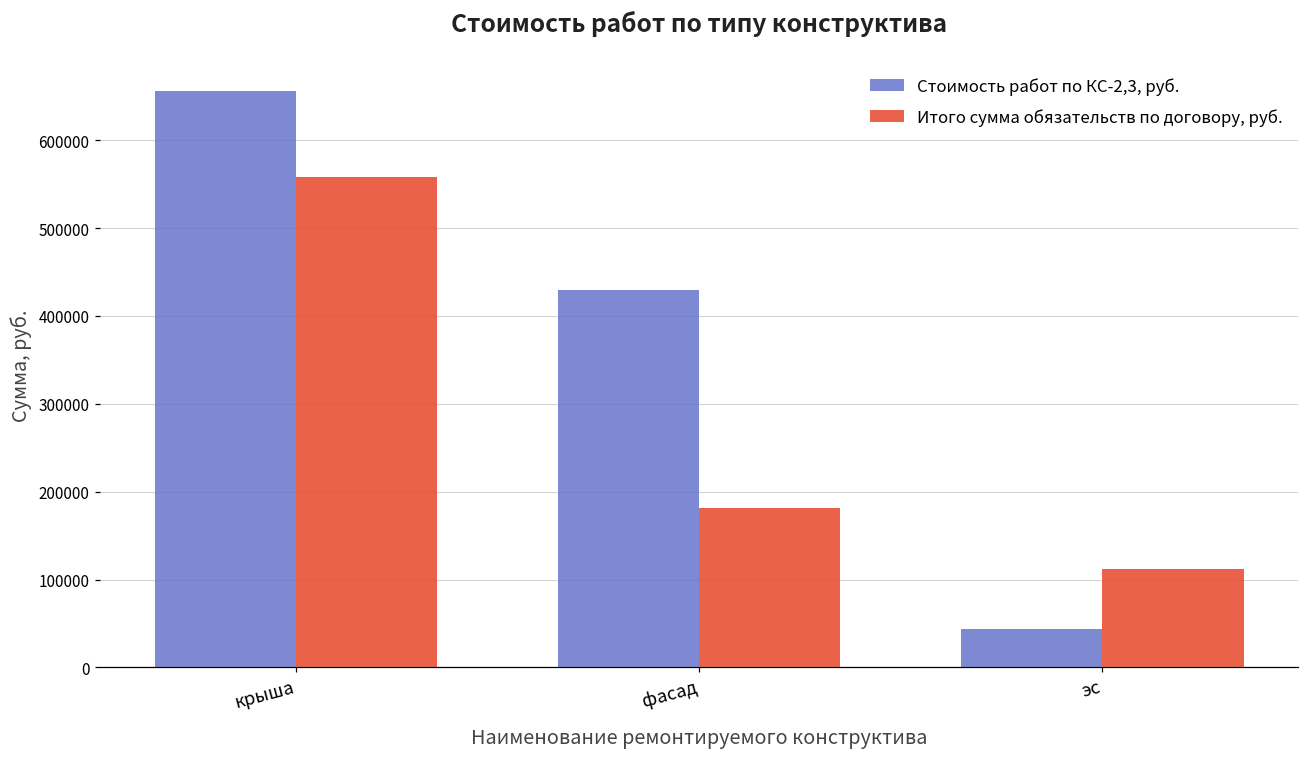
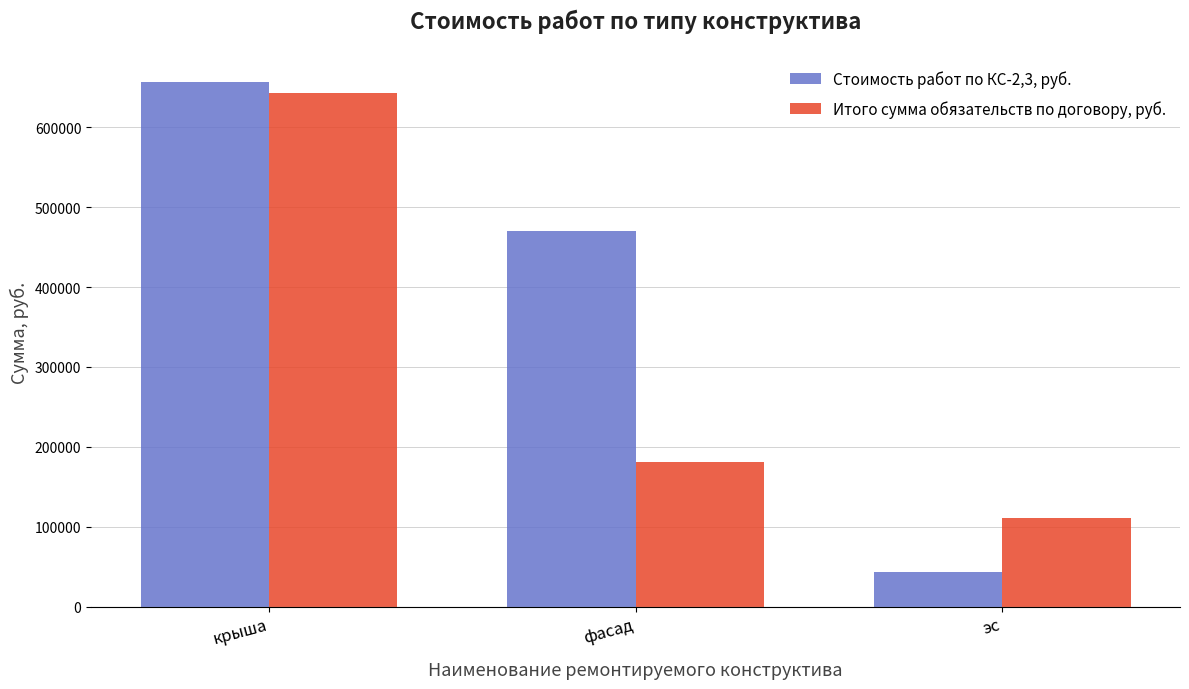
Итого сумма обязательств по договору, руб., крыша: 560000 -> 640000
Стоимость работ по КС-2,3, руб., фасад: 430000 -> 470000
